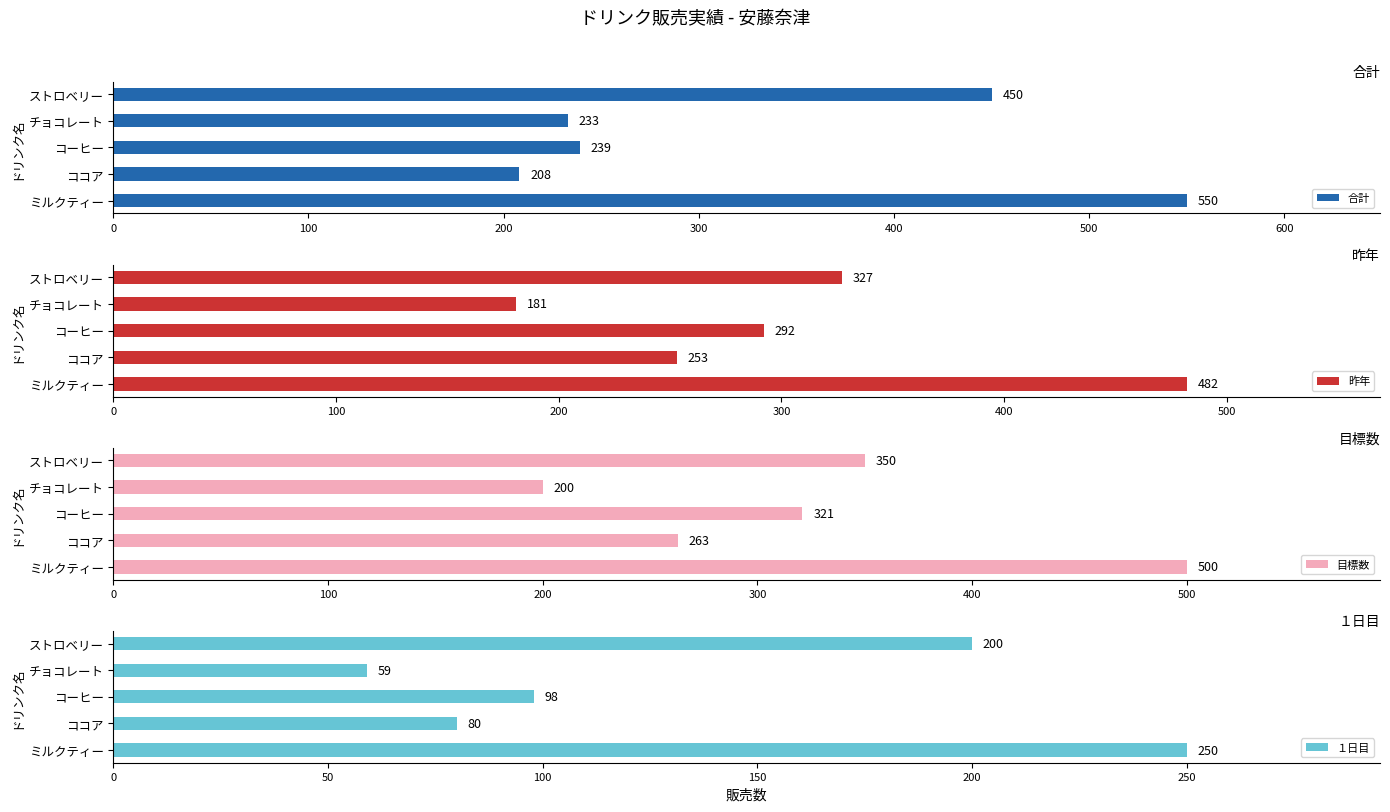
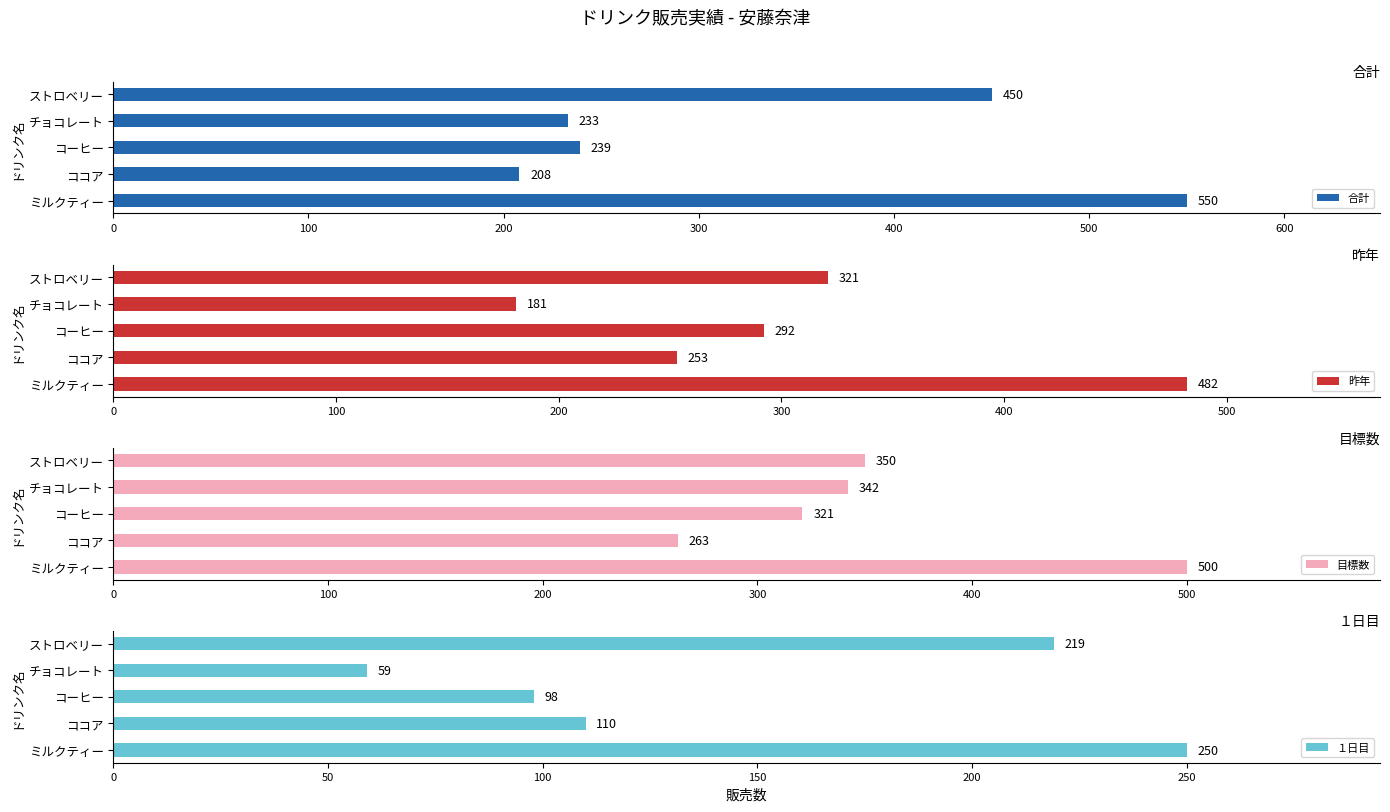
昨年, ストロベリー: 327 -> 321
目標数, チョコレート: 200 -> 342
１日目, ストロベリー: 200 -> 219
１日目, ココア: 80 -> 110
